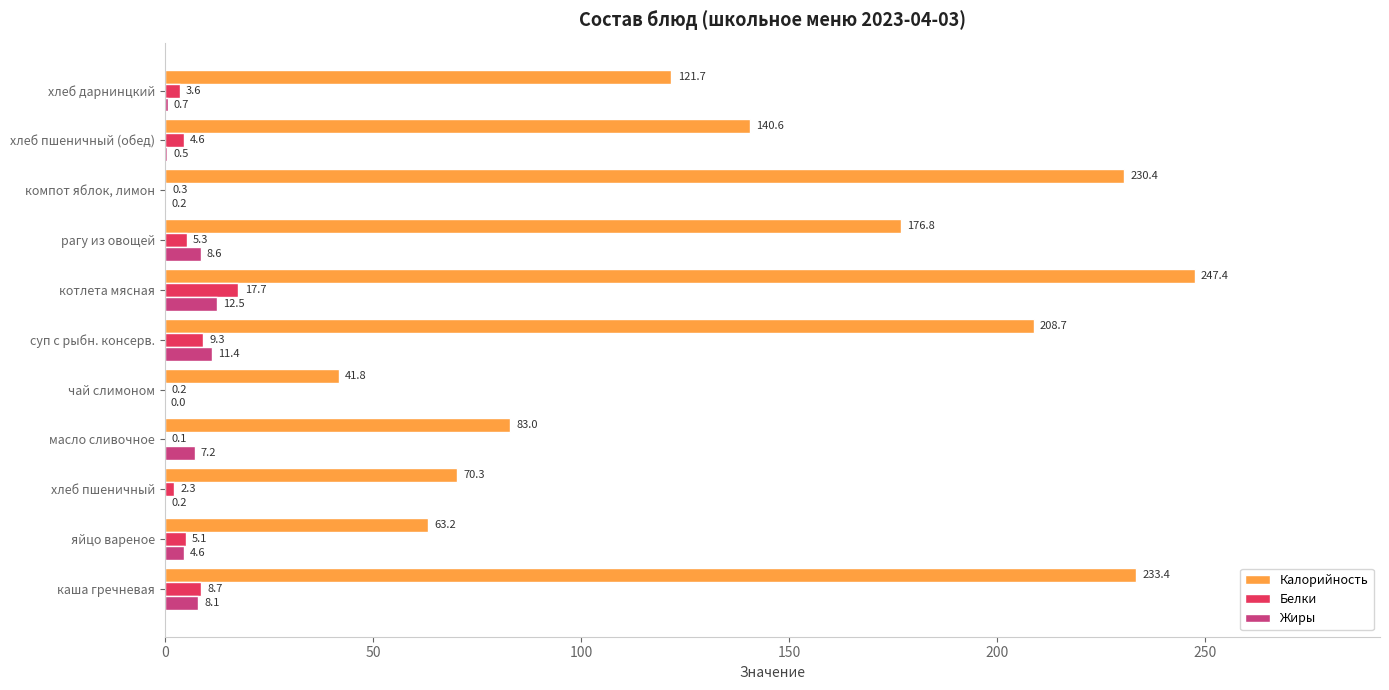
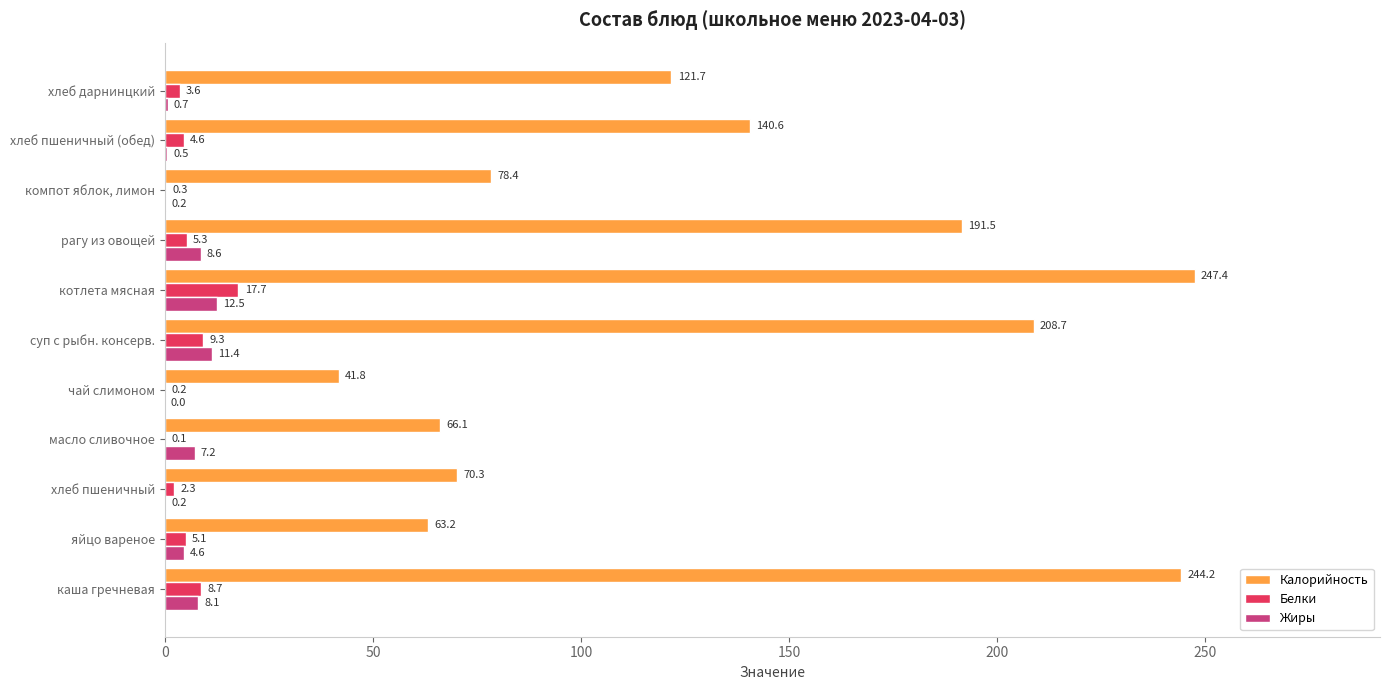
Калорийность, компот яблок, лимон: 230.4 -> 78.4
Калорийность, рагу из овощей: 176.8 -> 191.5
Калорийность, масло сливочное: 83.0 -> 66.1
Калорийность, каша гречневая: 233.4 -> 244.2
